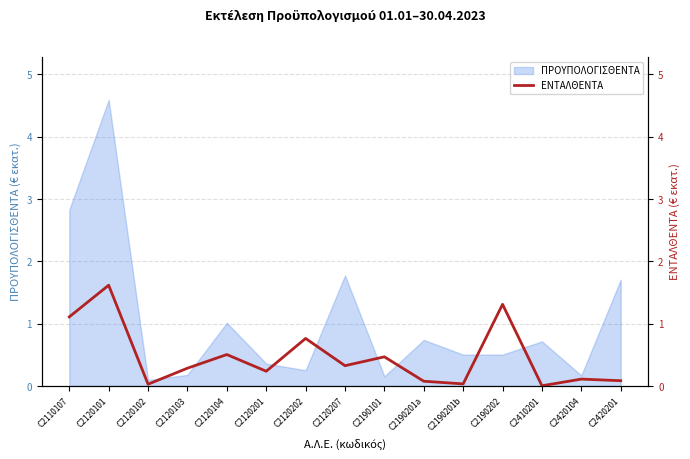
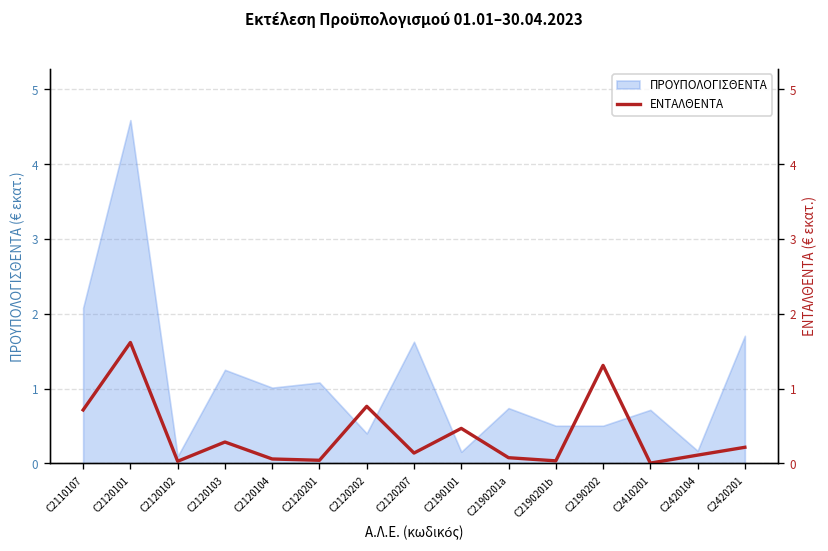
ΠΡΟΥΠΟΛΟΓΙΣΘΕΝΤΑ, C2110107: 2.8 -> 2.1
ΠΡΟΥΠΟΛΟΓΙΣΘΕΝΤΑ, C2120103: 0.2 -> 1.3
ΠΡΟΥΠΟΛΟΓΙΣΘΕΝΤΑ, C2120201: 0.4 -> 1.1
ΠΡΟΥΠΟΛΟΓΙΣΘΕΝΤΑ, C2120202: 0.3 -> 0.4
ΠΡΟΥΠΟΛΟΓΙΣΘΕΝΤΑ, C2120207: 1.8 -> 1.6
ΕΝΤΑΛΘΕΝΤΑ, C2110107: 1.1 -> 0.7
ΕΝΤΑΛΘΕΝΤΑ, C2120104: 0.5 -> 0.1
ΕΝΤΑΛΘΕΝΤΑ, C2120201: 0.2 -> 0.0
ΕΝΤΑΛΘΕΝΤΑ, C2120207: 0.3 -> 0.1
ΕΝΤΑΛΘΕΝΤΑ, C2420201: 0.1 -> 0.2
